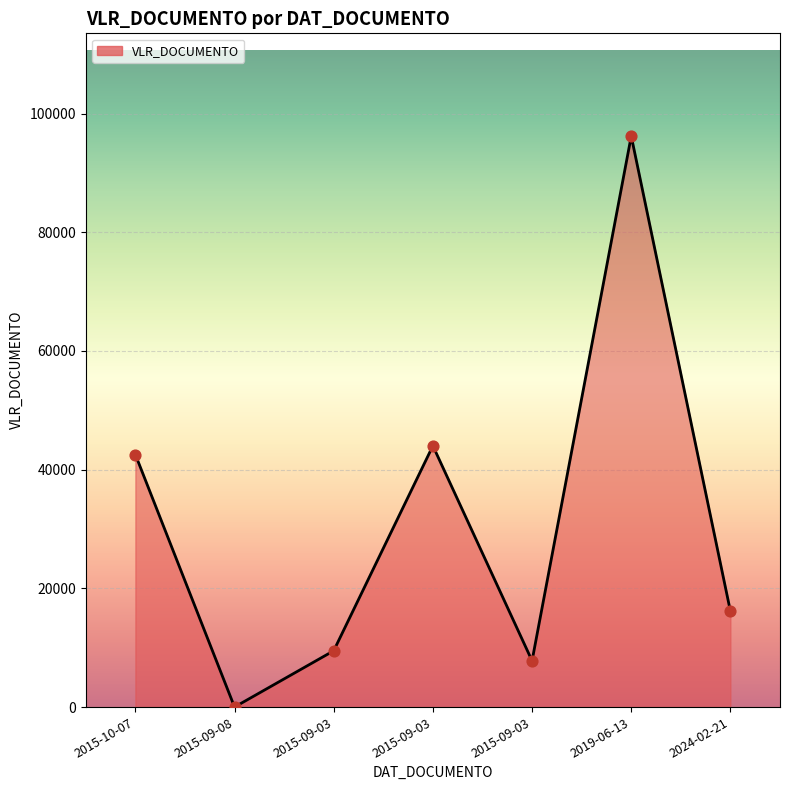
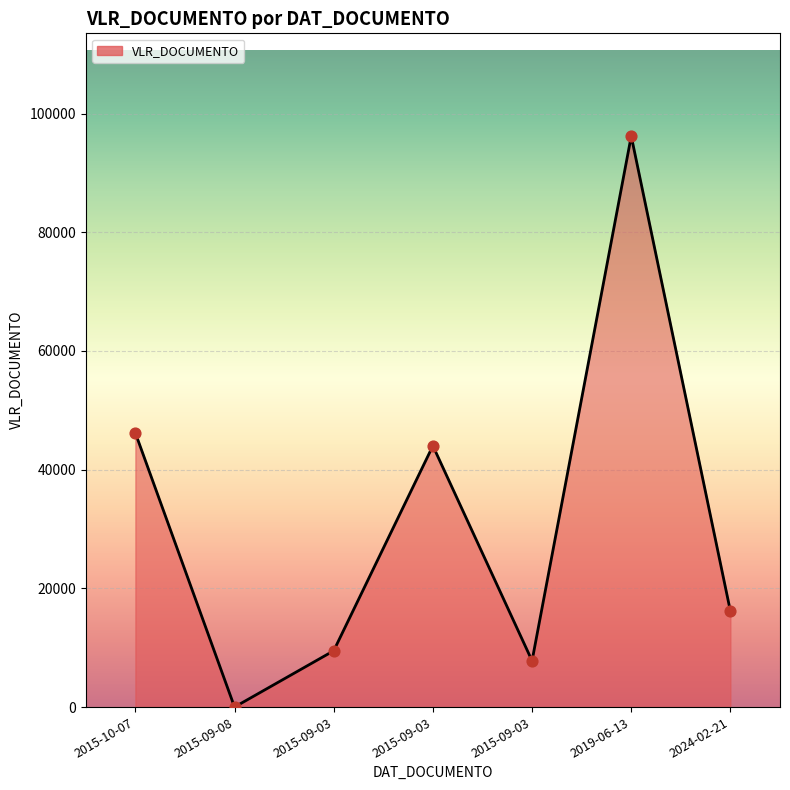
2015-10-07: 43000 -> 46000
